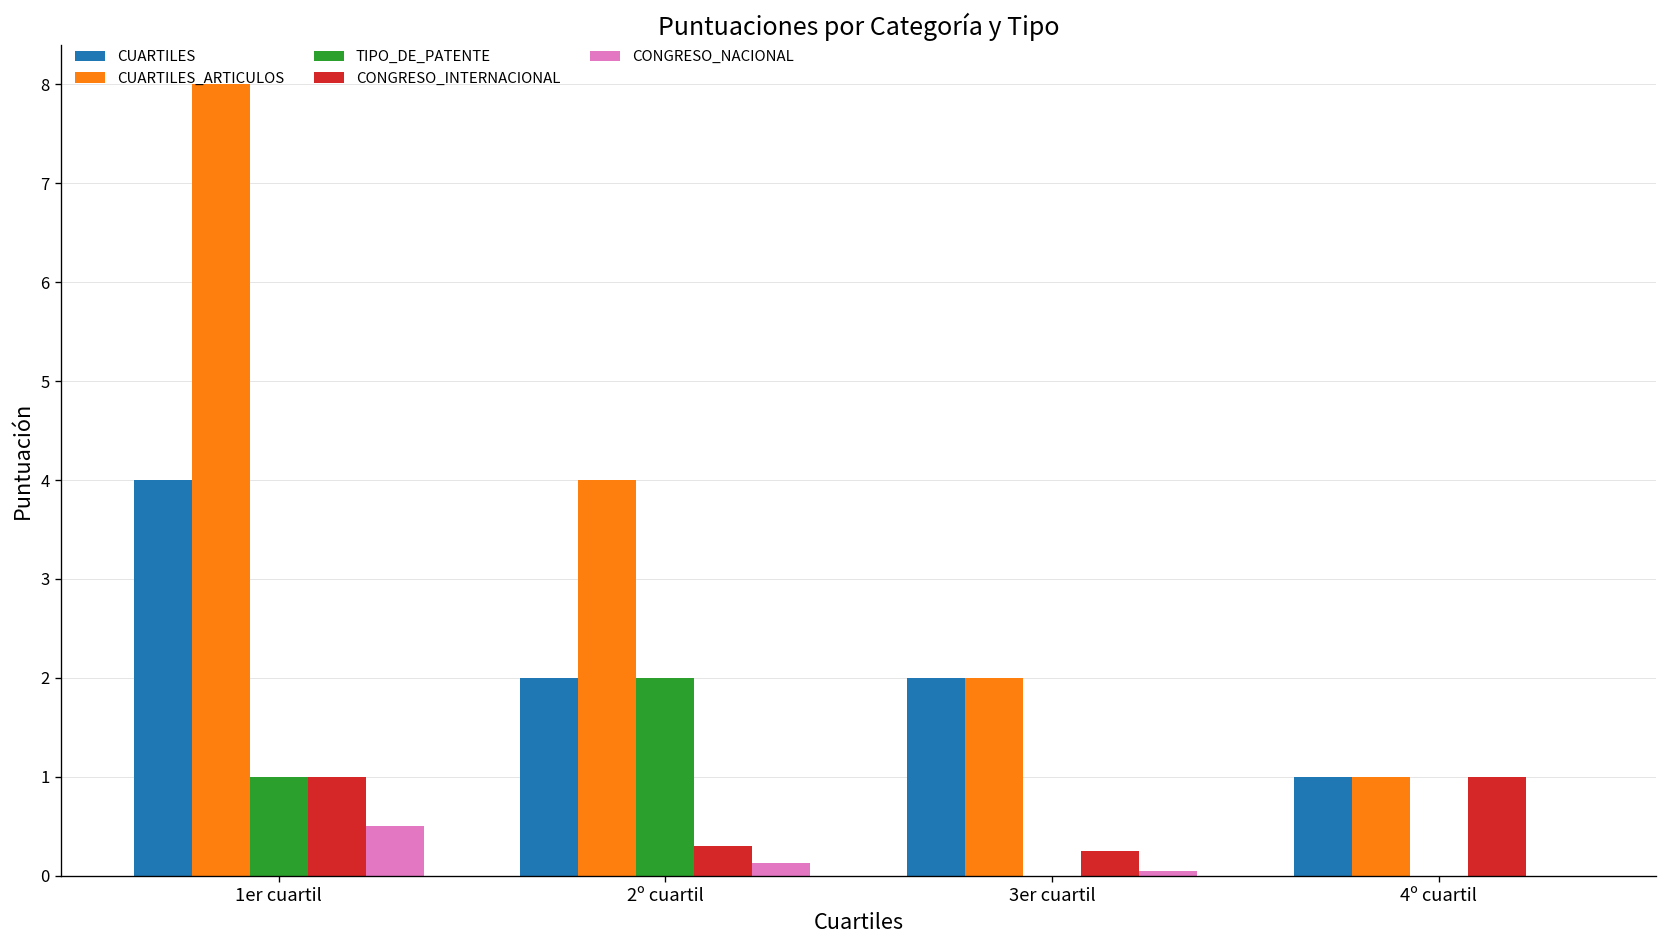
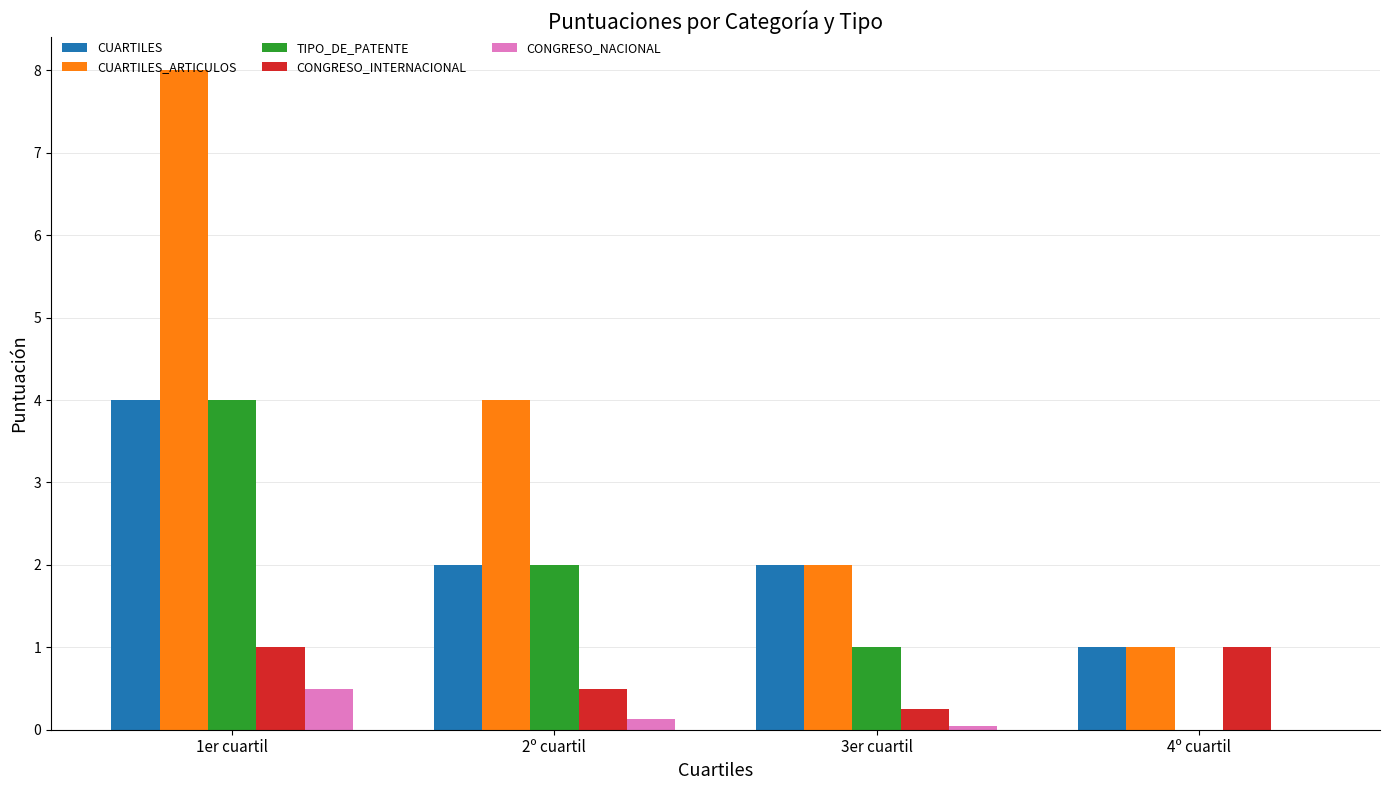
TIPO_DE_PATENTE, 1er cuartil: 1 -> 4
CONGRESO_INTERNACIONAL, 2º cuartil: 0.3 -> 0.5
TIPO_DE_PATENTE, 3er cuartil: 0 -> 1
